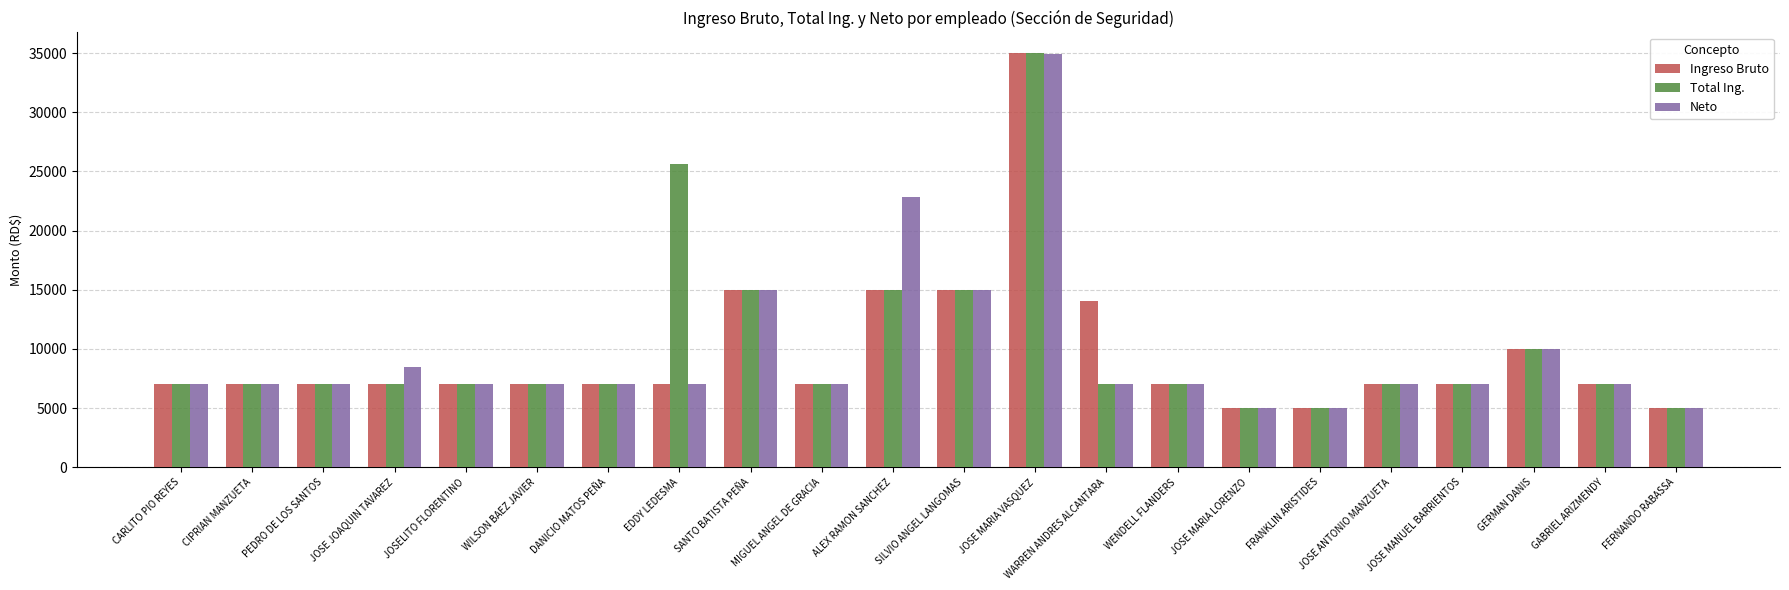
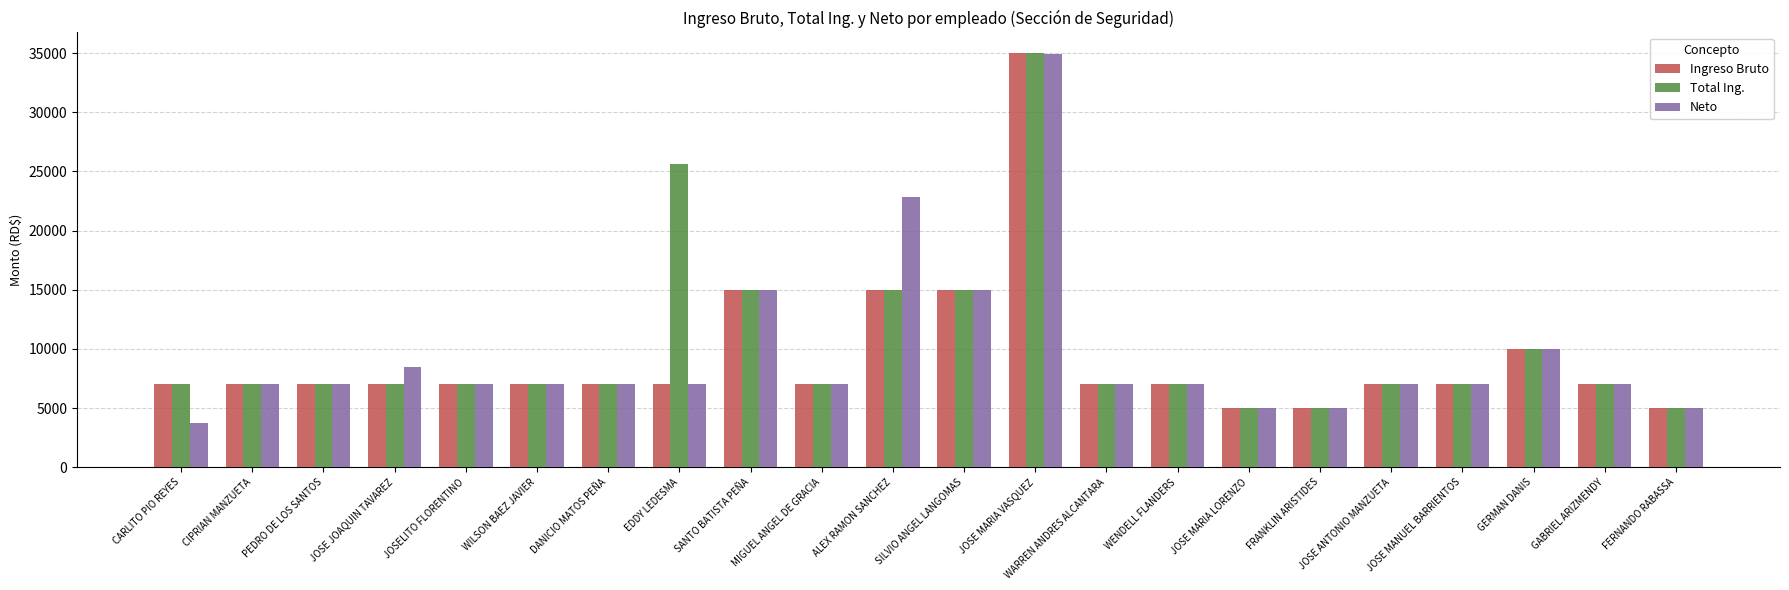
Neto, CARLITO PIO REYES: 7000 -> 3700
Ingreso Bruto, WARREN ANDRES ALCANTARA: 14000 -> 7000
